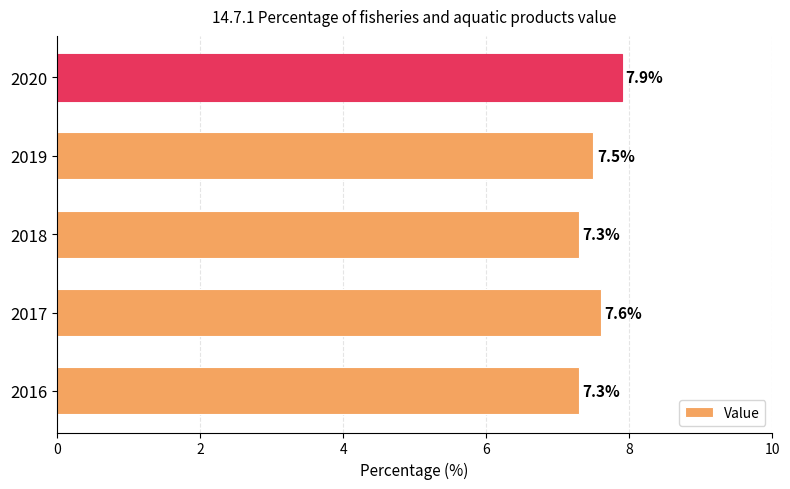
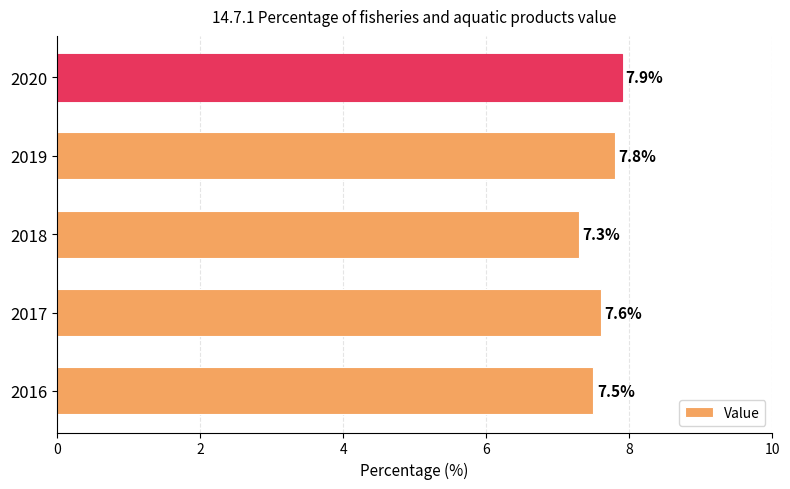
2019: 7.5% -> 7.8%
2016: 7.3% -> 7.5%
